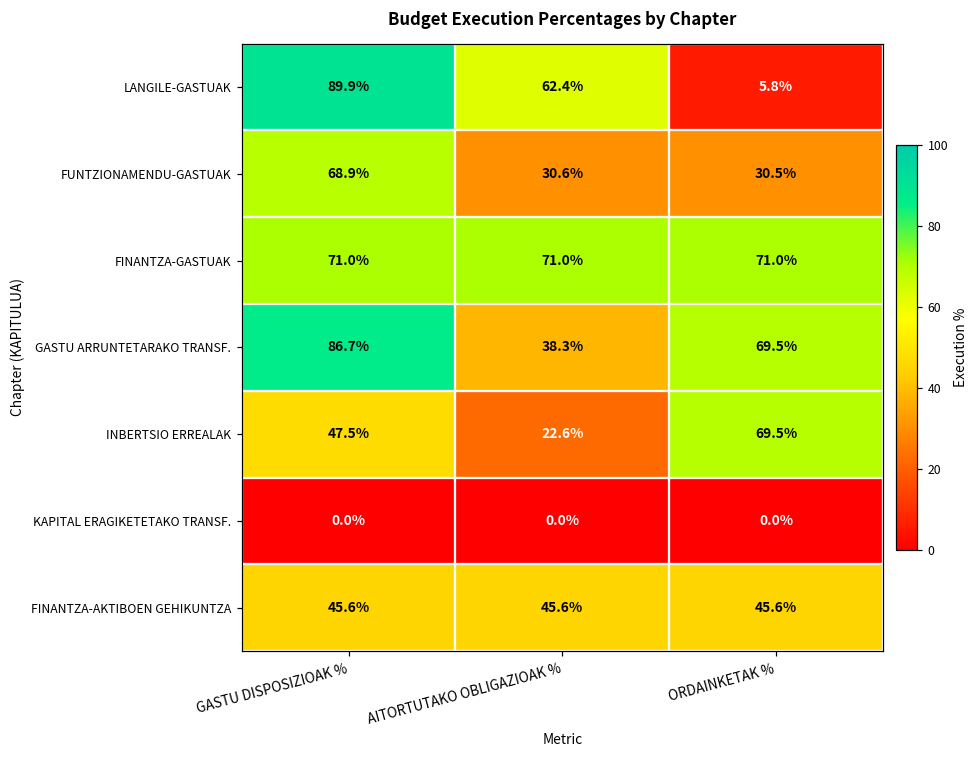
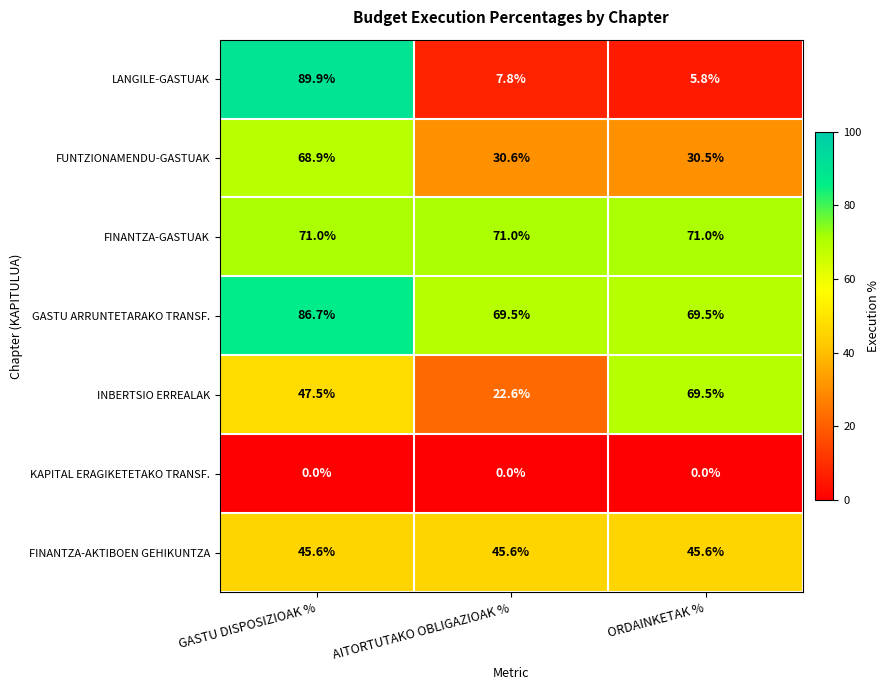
LANGILE-GASTUAK, AITORTUTAKO OBLIGAZIOAK %: 62.4% -> 7.8%
GASTU ARRUNTETARAKO TRANSF., AITORTUTAKO OBLIGAZIOAK %: 38.3% -> 69.5%
